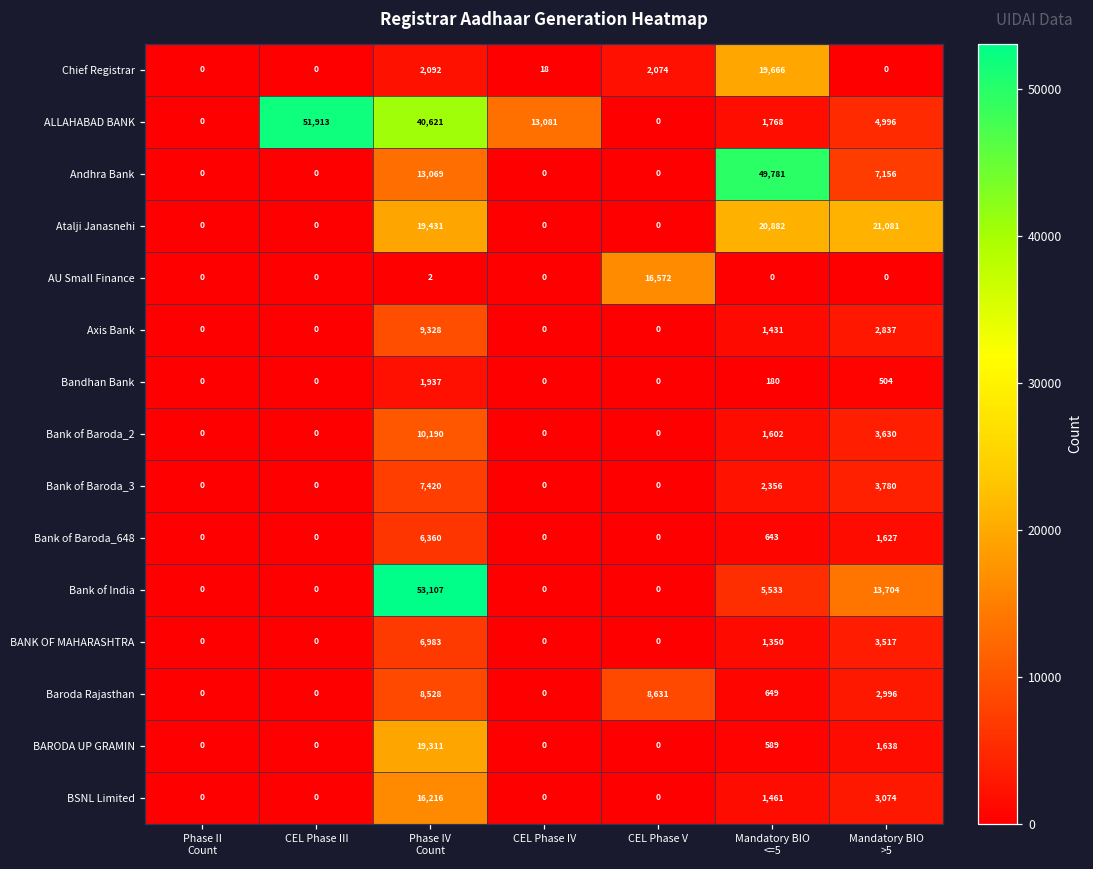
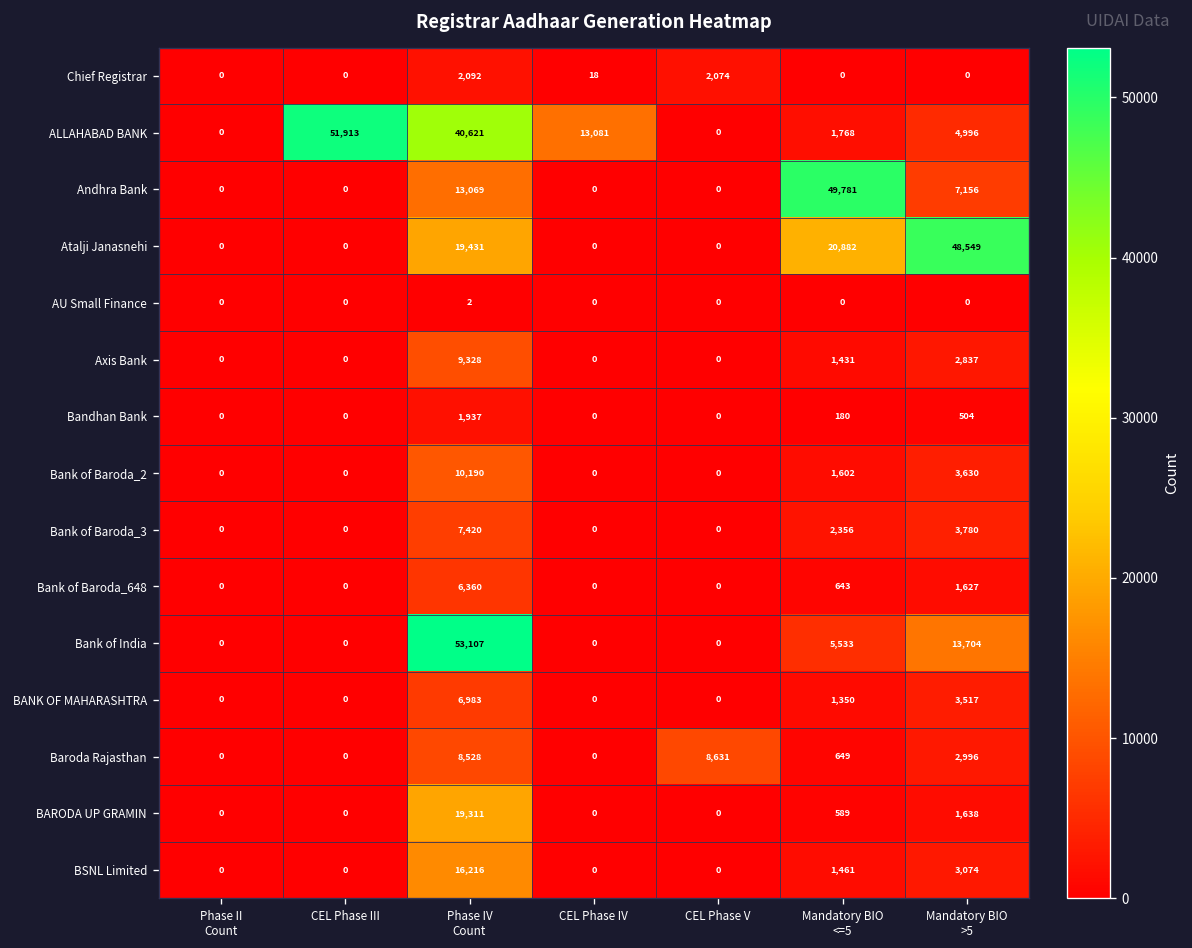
Chief Registrar, Mandatory BIO <=5: 19,666 -> 0
Atalji Janasnehi, Mandatory BIO >5: 21,081 -> 48,549
AU Small Finance, CEL Phase V: 16,572 -> 0
